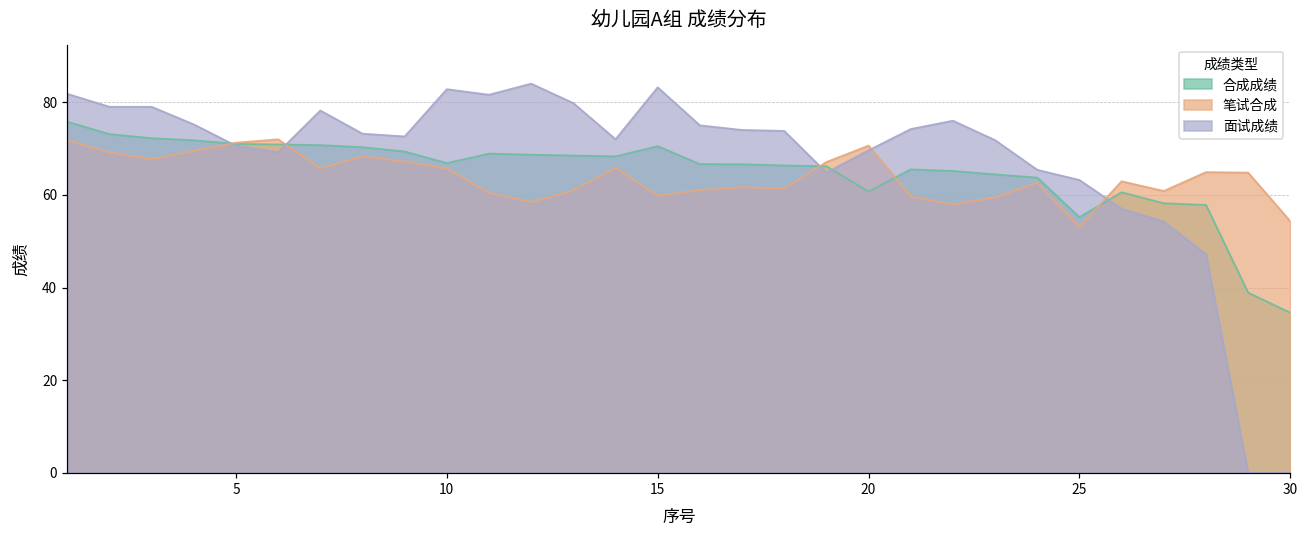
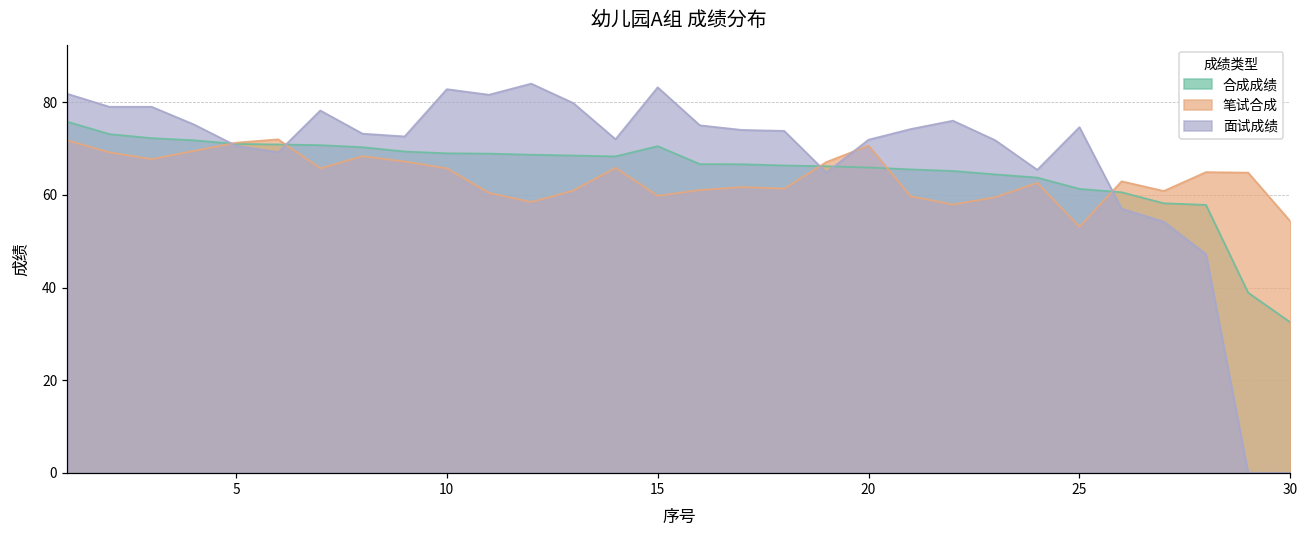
合成成绩, 10: 67 -> 69
合成成绩, 20: 61 -> 66
面试成绩, 20: 70 -> 72
合成成绩, 25: 55 -> 61
面试成绩, 25: 63 -> 75
合成成绩, 30: 35 -> 32
